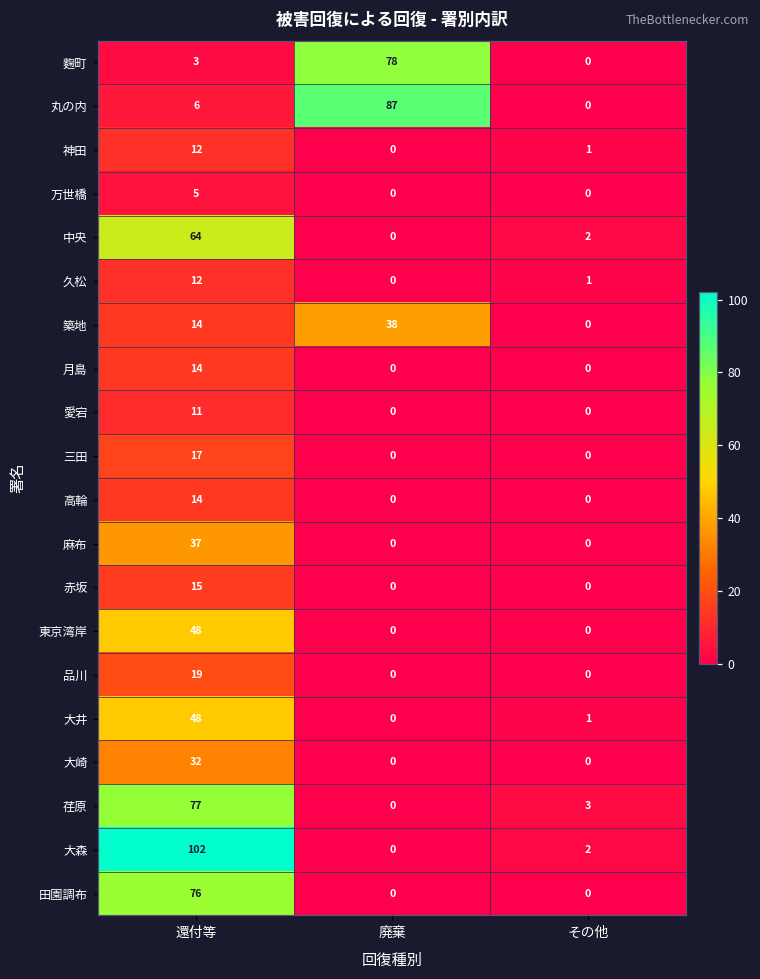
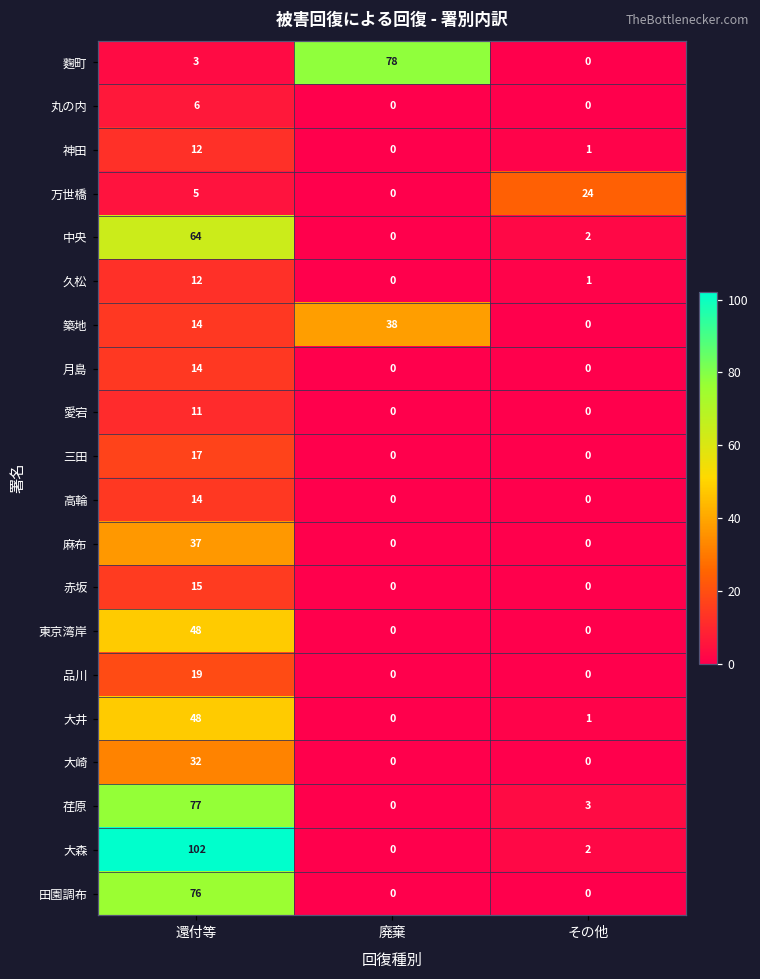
丸の内, 廃棄: 87 -> 0
万世橋, その他: 0 -> 24
